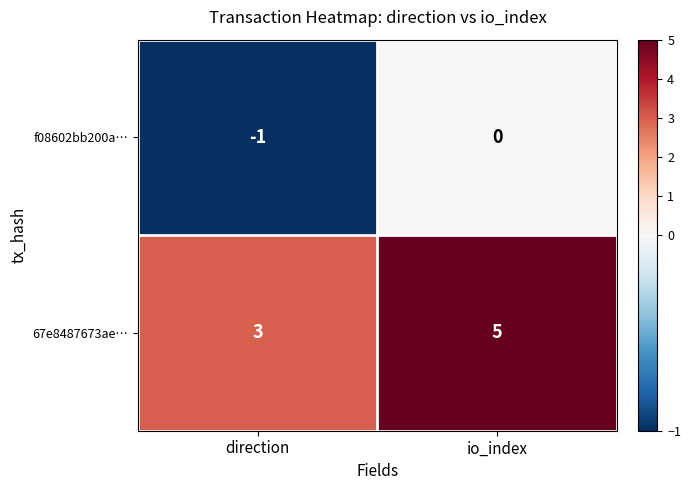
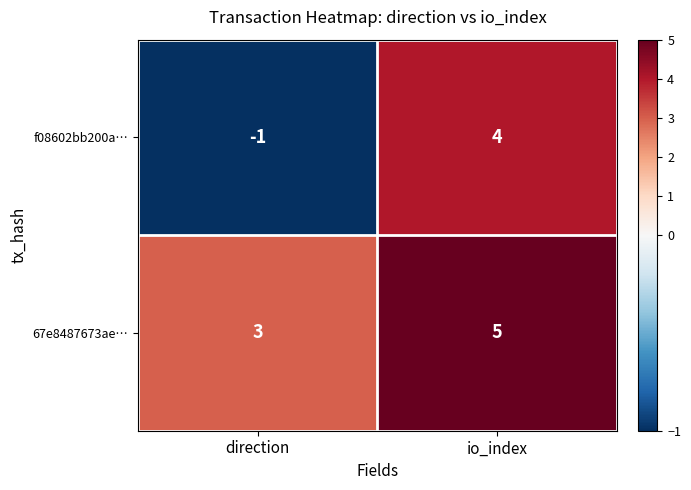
f08602bb200a…, io_index: 0 -> 4
